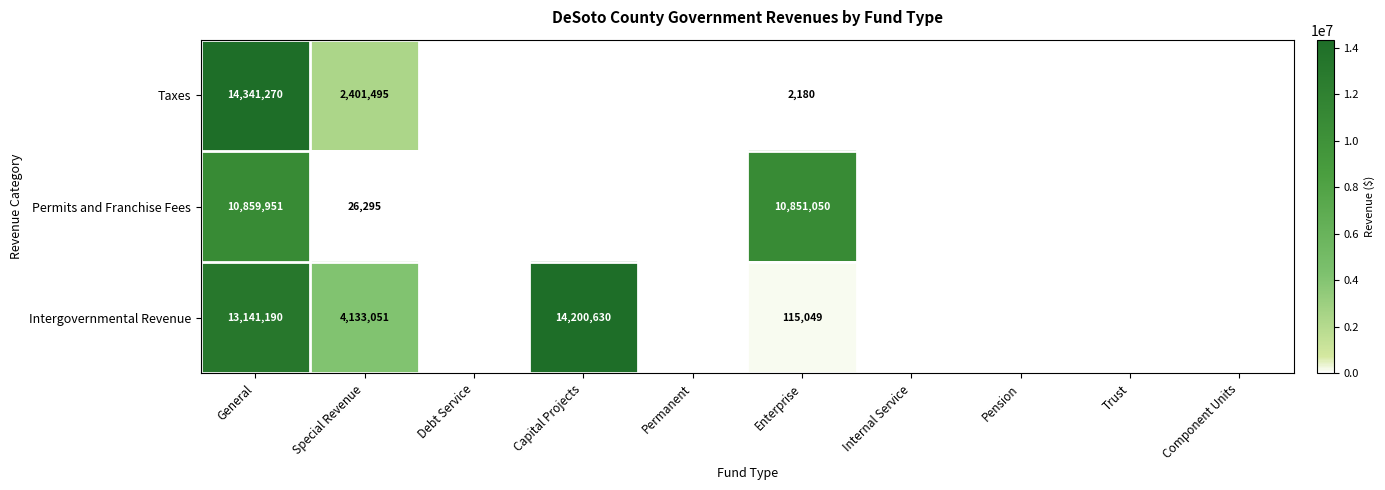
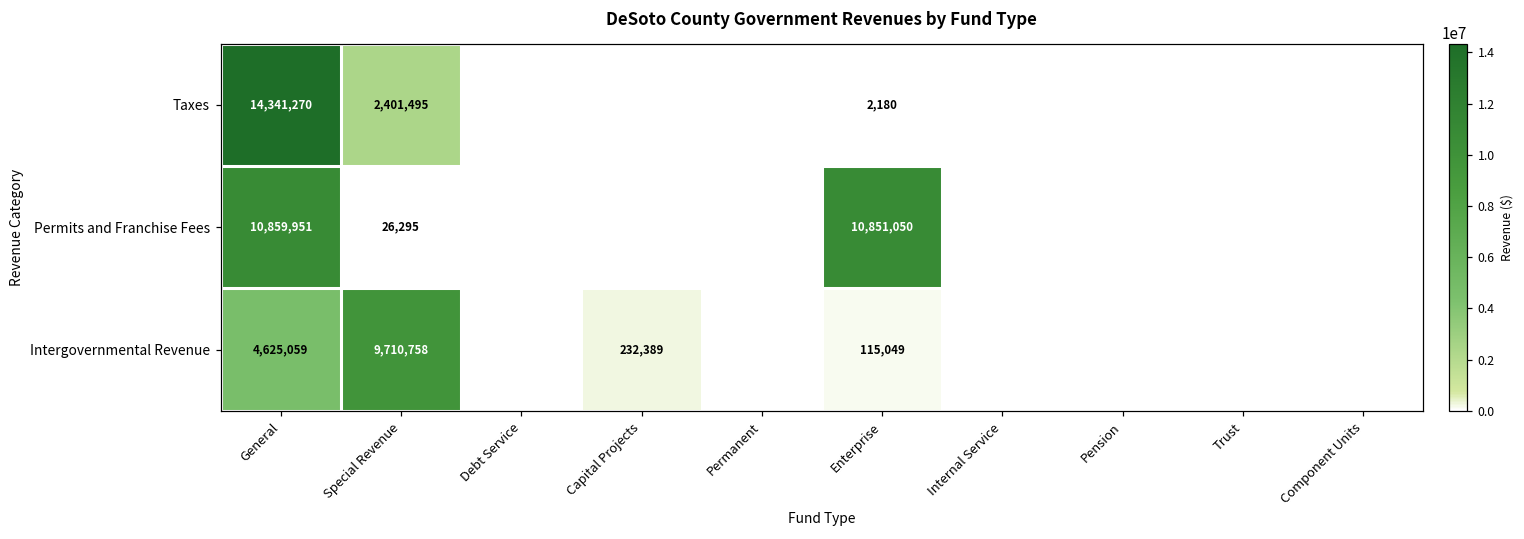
Intergovernmental Revenue, General: 13,141,190 -> 4,625,059
Intergovernmental Revenue, Special Revenue: 4,133,051 -> 9,710,758
Intergovernmental Revenue, Capital Projects: 14,200,630 -> 232,389
